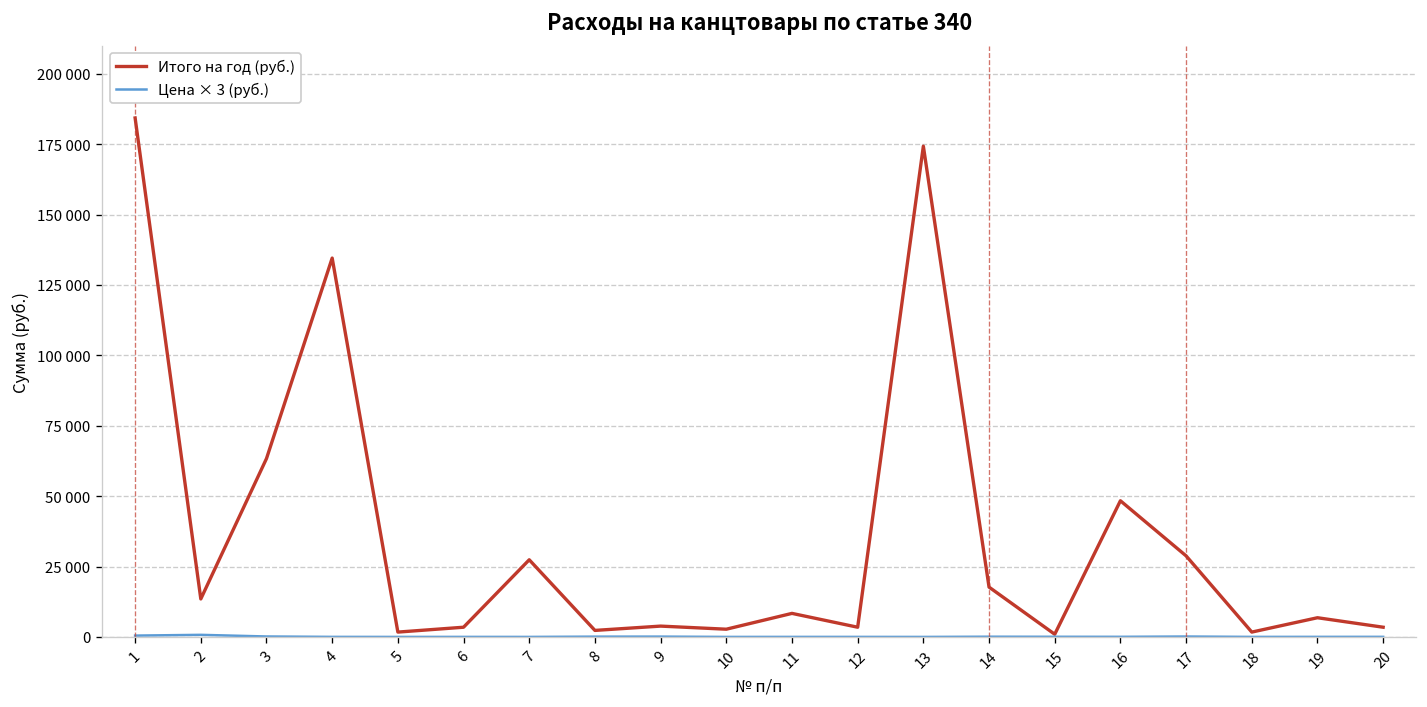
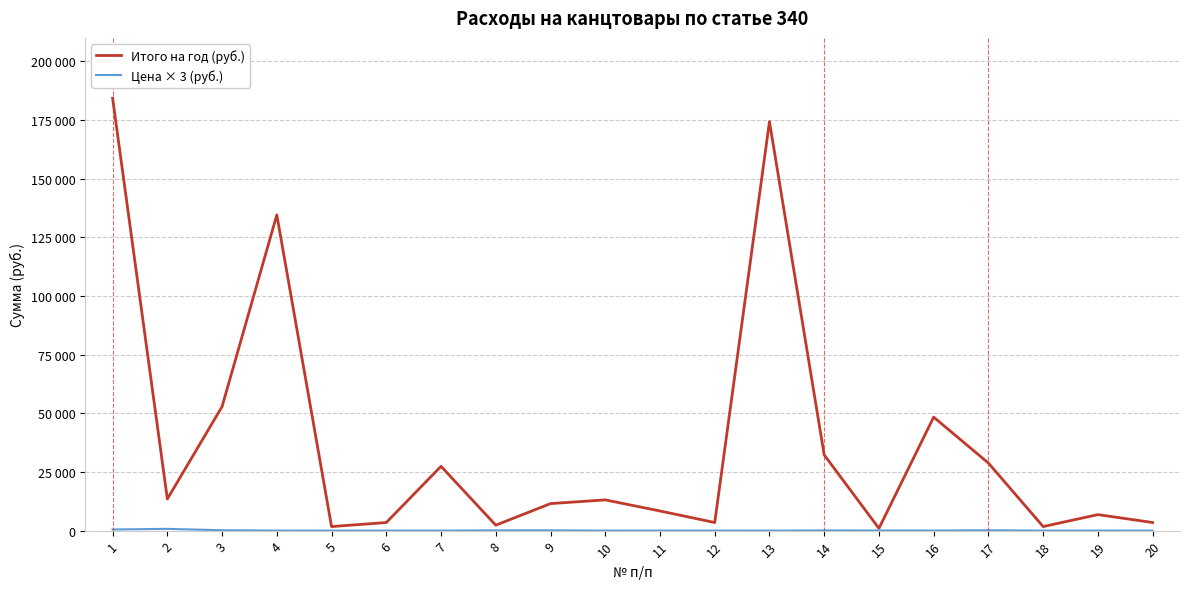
Итого на год (руб.), 3: 63000 -> 53000
Итого на год (руб.), 9: 4000 -> 12000
Итого на год (руб.), 10: 3000 -> 13000
Итого на год (руб.), 14: 18000 -> 32000
